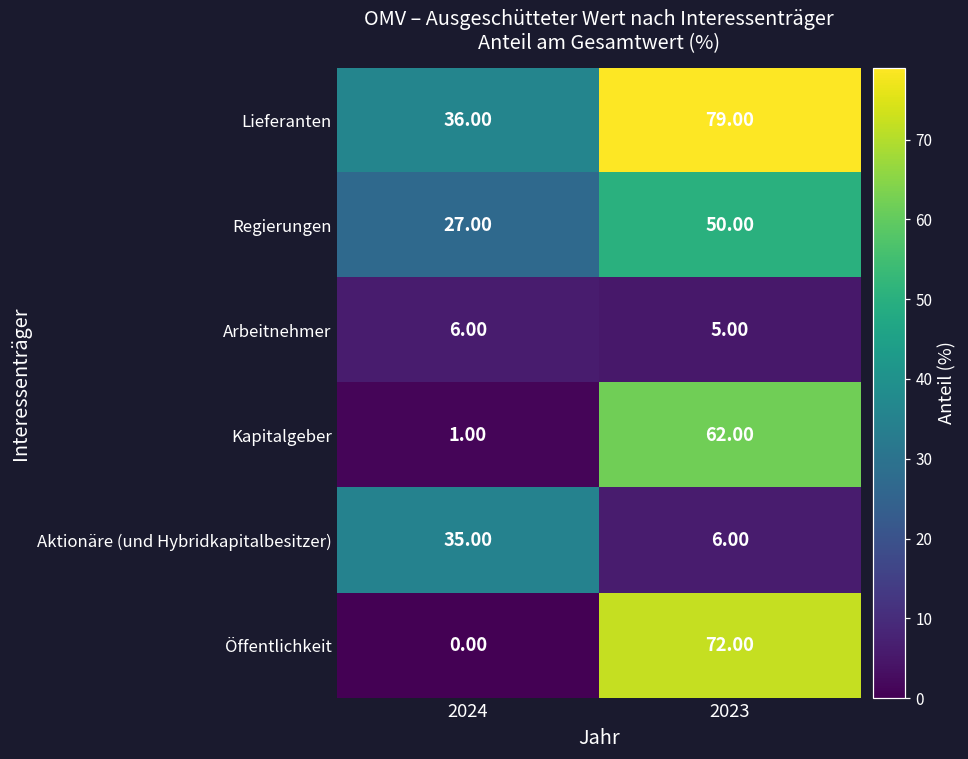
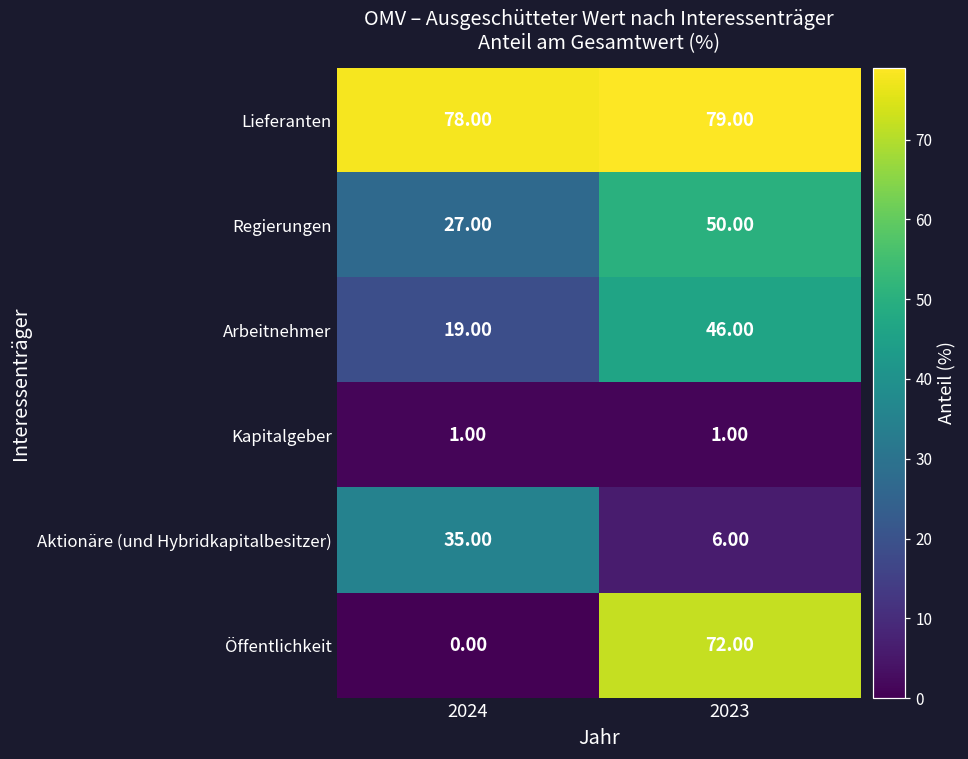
Lieferanten, 2024: 36.00 -> 78.00
Arbeitnehmer, 2024: 6.00 -> 19.00
Arbeitnehmer, 2023: 5.00 -> 46.00
Kapitalgeber, 2023: 62.00 -> 1.00
